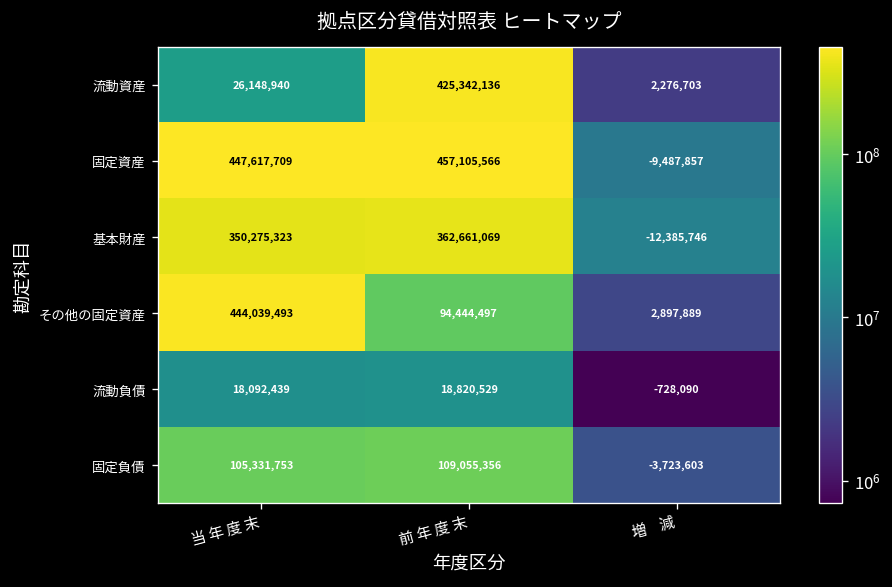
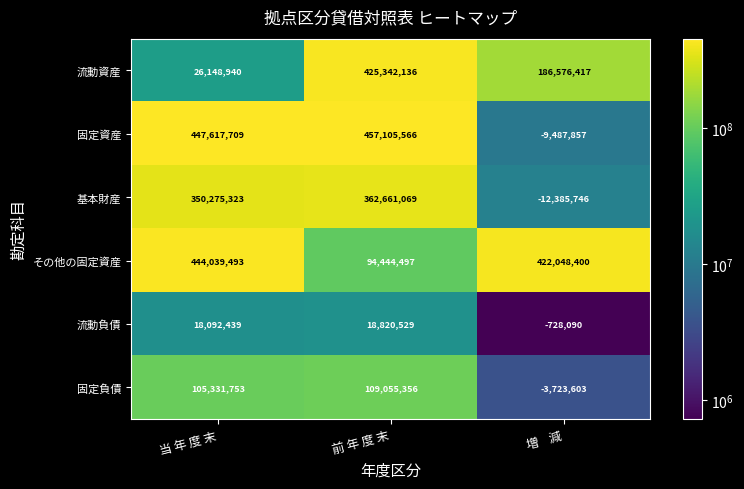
流動資産, 増 減: 2,276,703 -> 186,576,417
その他の固定資産, 増 減: 2,897,889 -> 422,048,400
